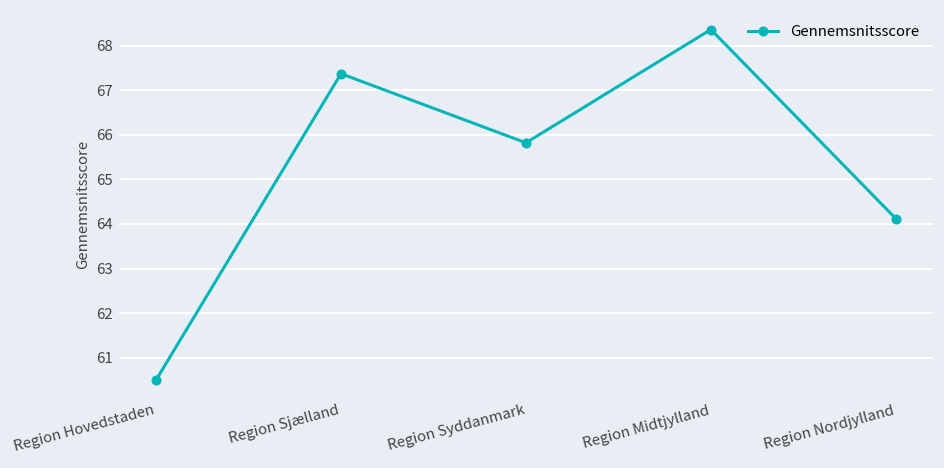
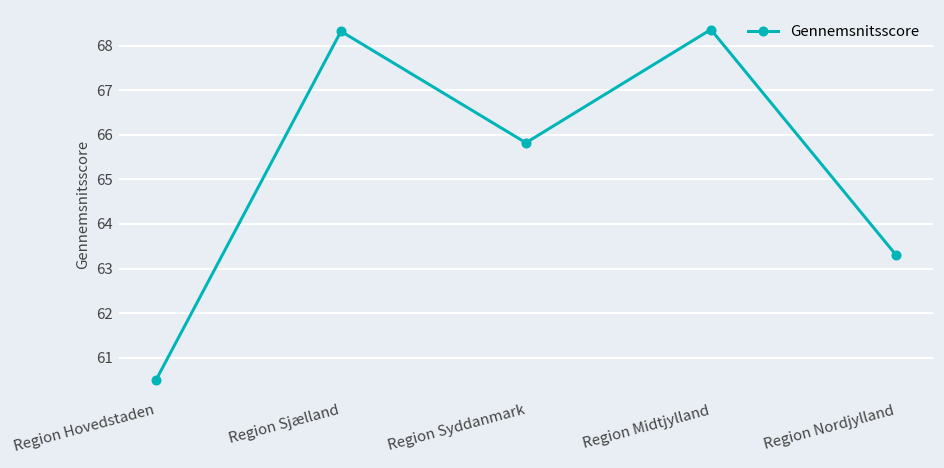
Region Sjælland: 67.4 -> 68.3
Region Nordjylland: 64.1 -> 63.3
